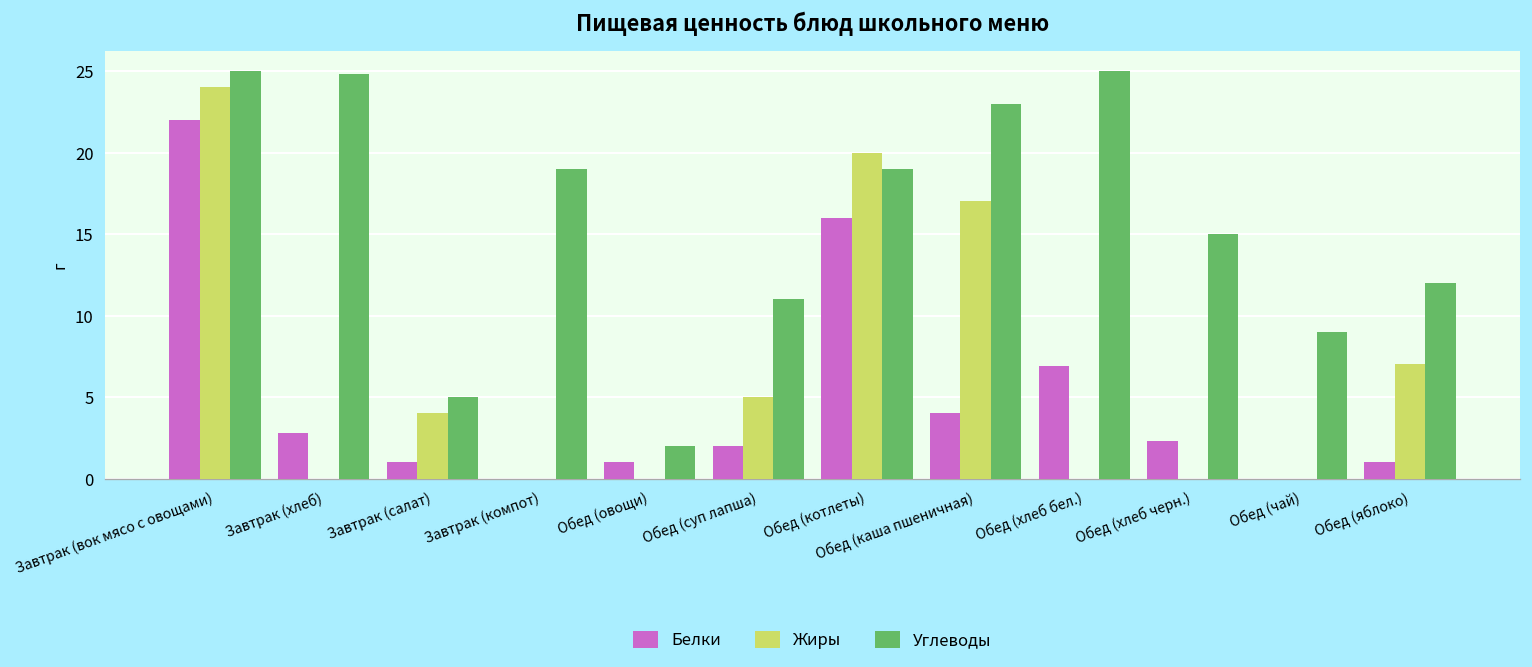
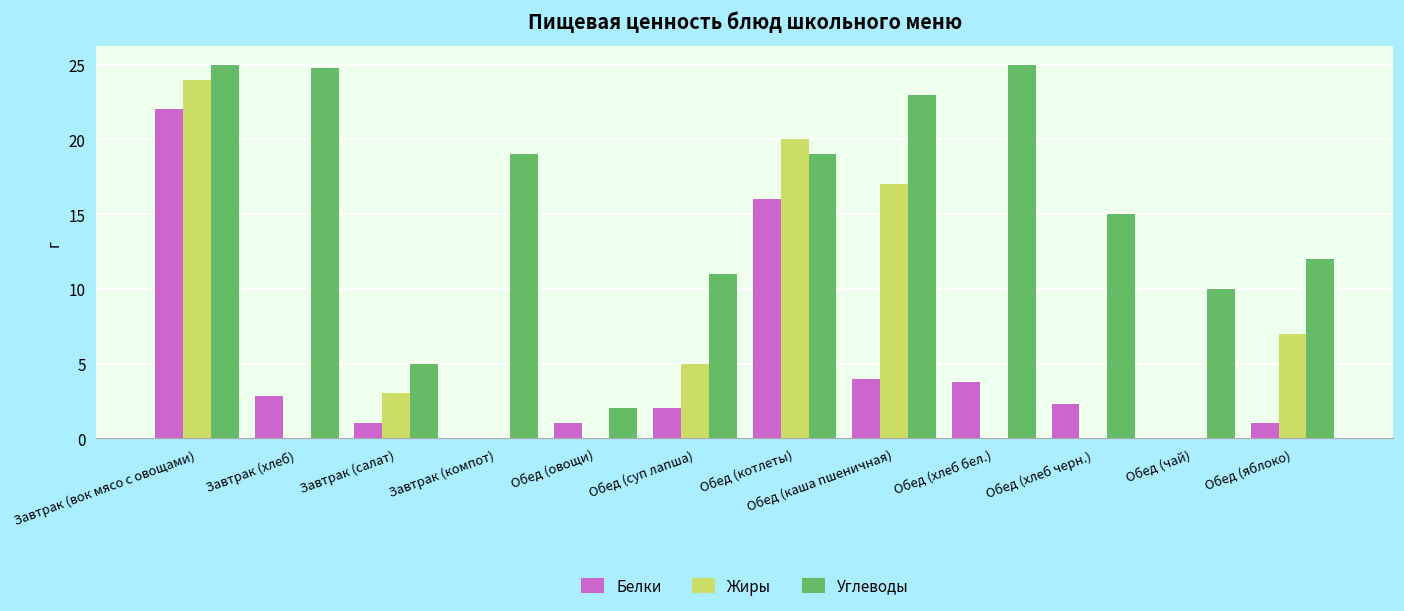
Жиры, Завтрак (салат): 4 -> 3
Белки, Обед (хлеб бел.): 6.9 -> 3.8
Углеводы, Обед (чай): 9 -> 10
